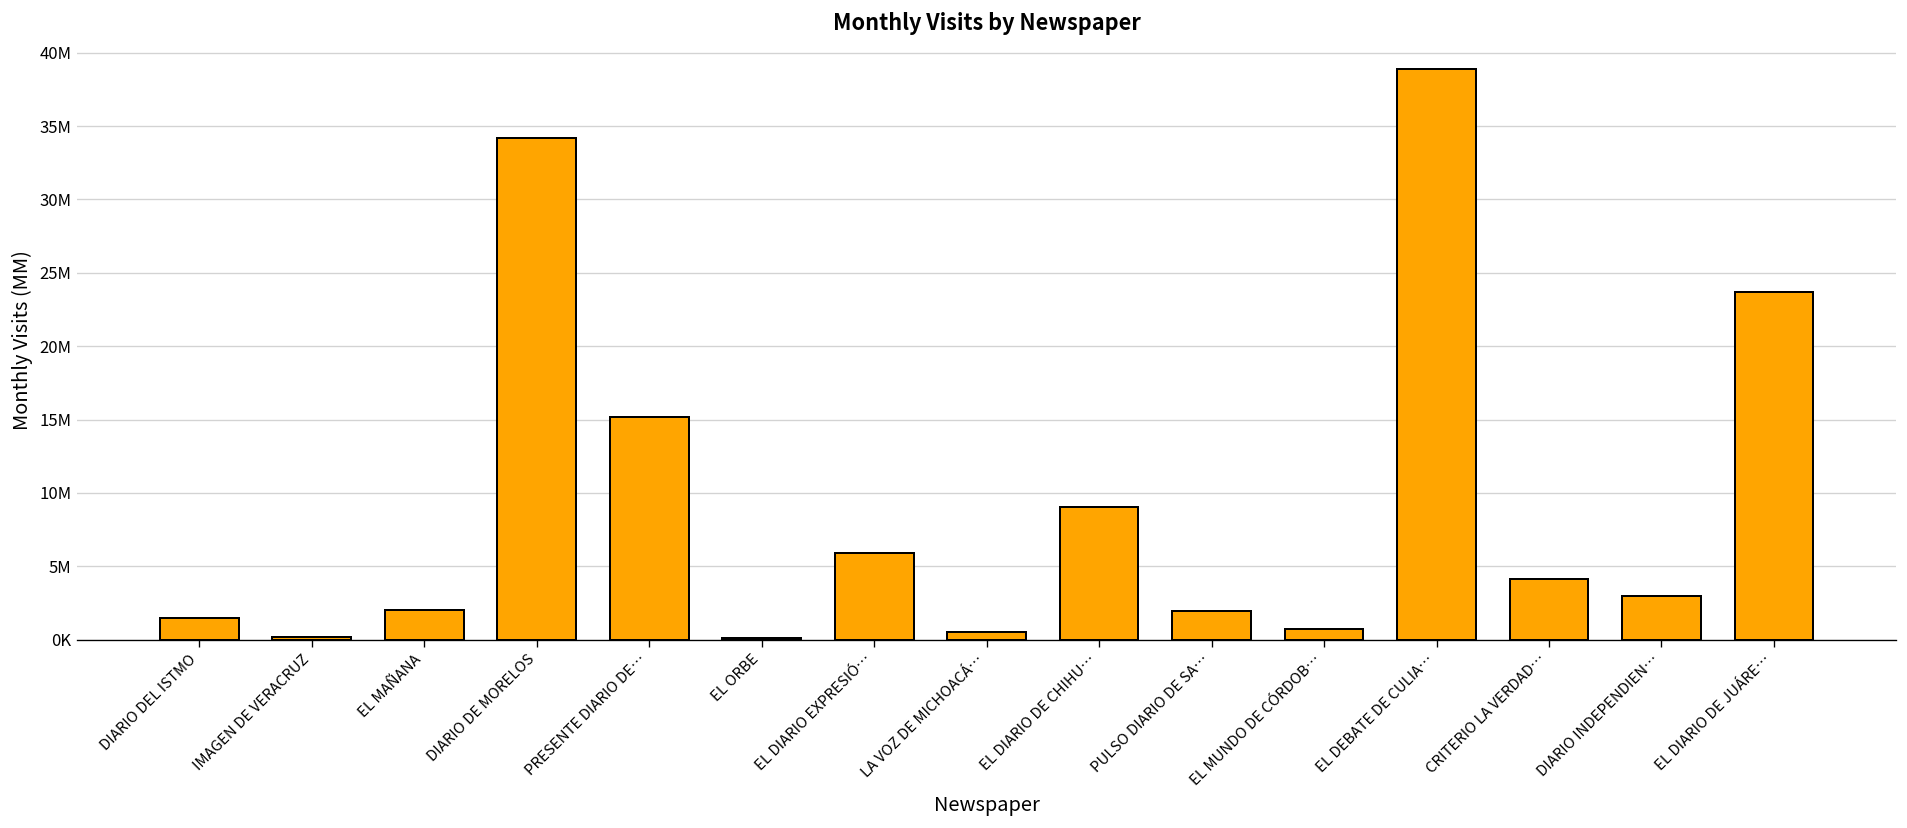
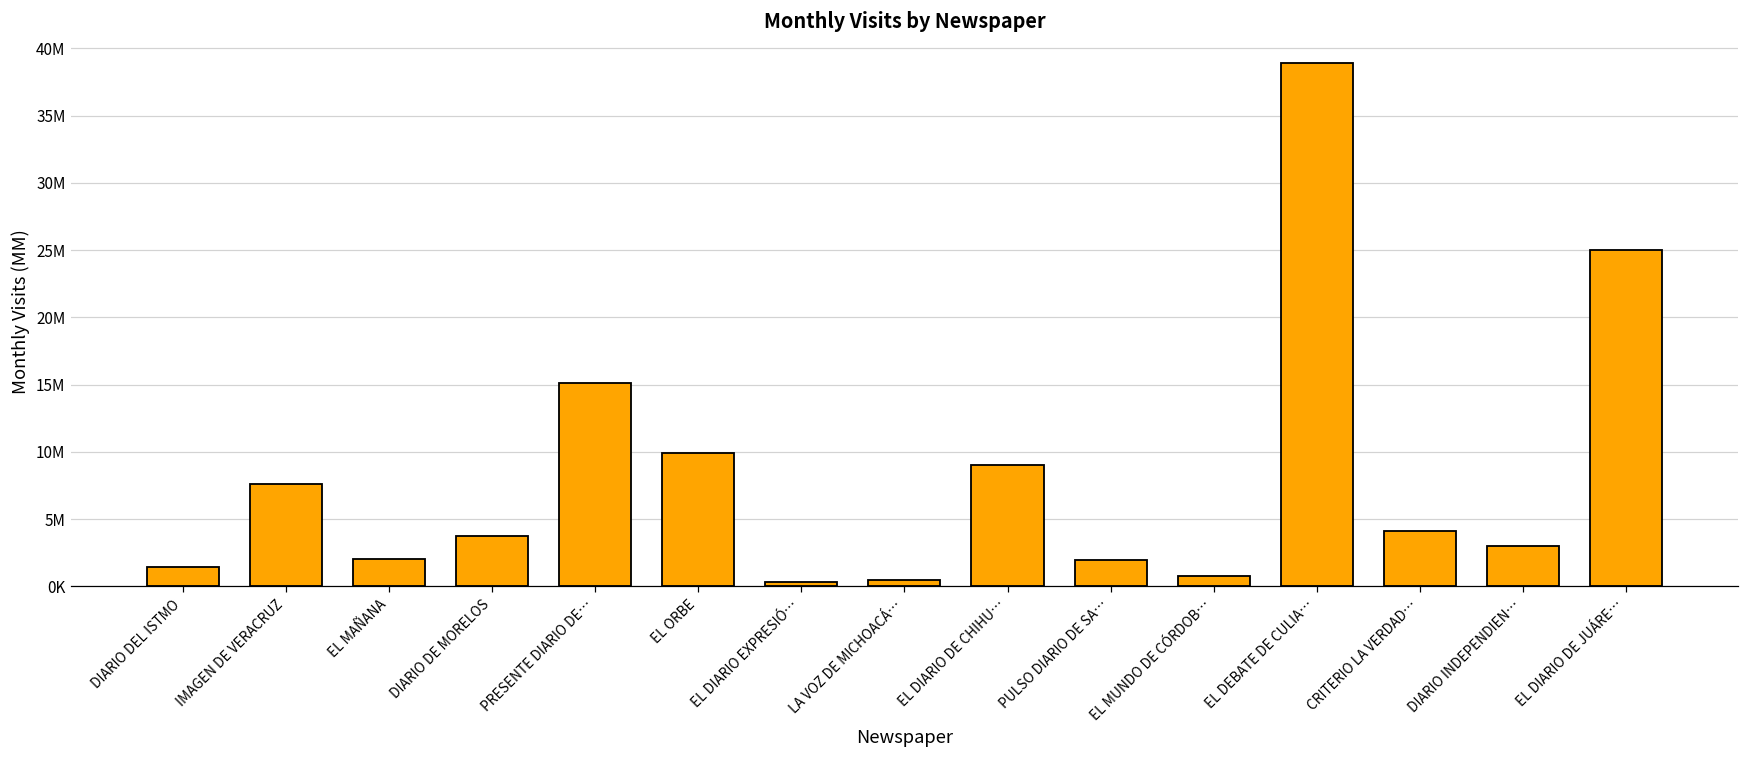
IMAGEN DE VERACRUZ: 200000 -> 7600000
DIARIO DE MORELOS: 34200000 -> 3800000
EL ORBE: 200000 -> 9900000
EL DIARIO EXPRESIÓ…: 5900000 -> 300000
EL DIARIO DE JUÁRE…: 23700000 -> 25000000
